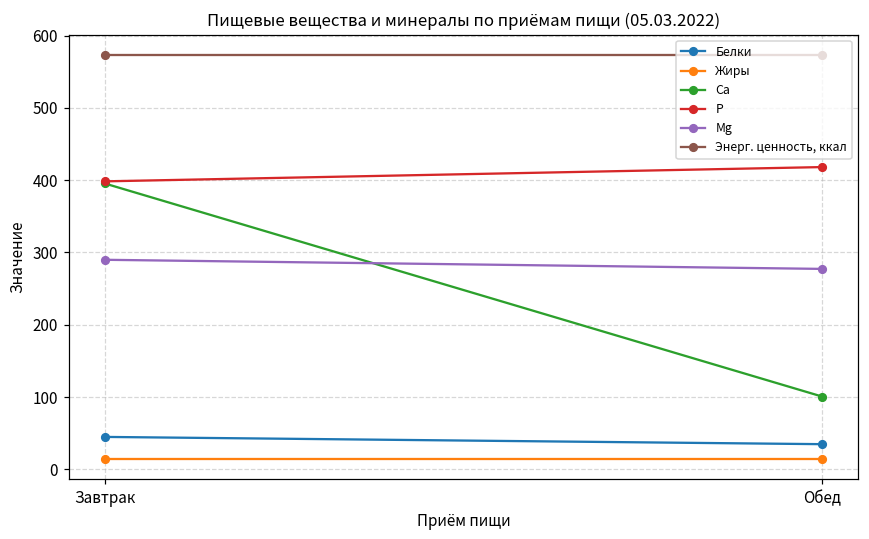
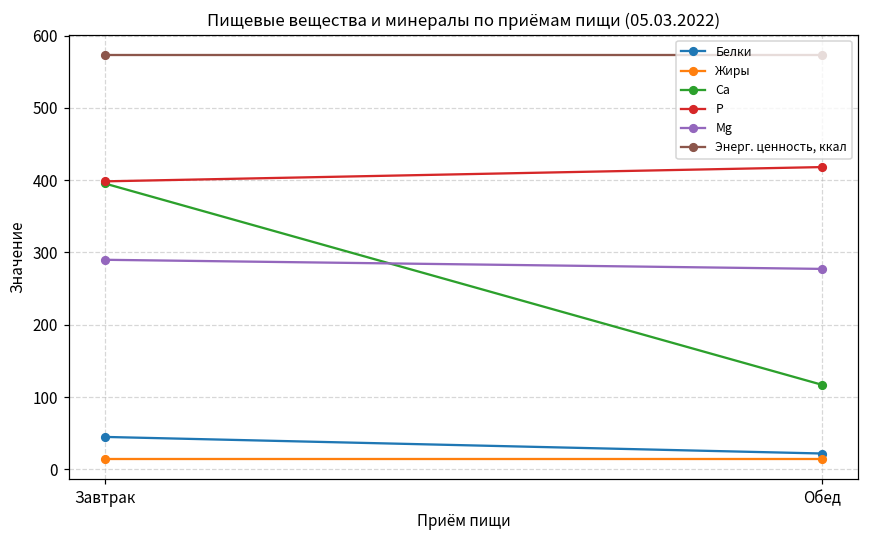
Белки, Обед: 30 -> 20
Ca, Обед: 100 -> 120
